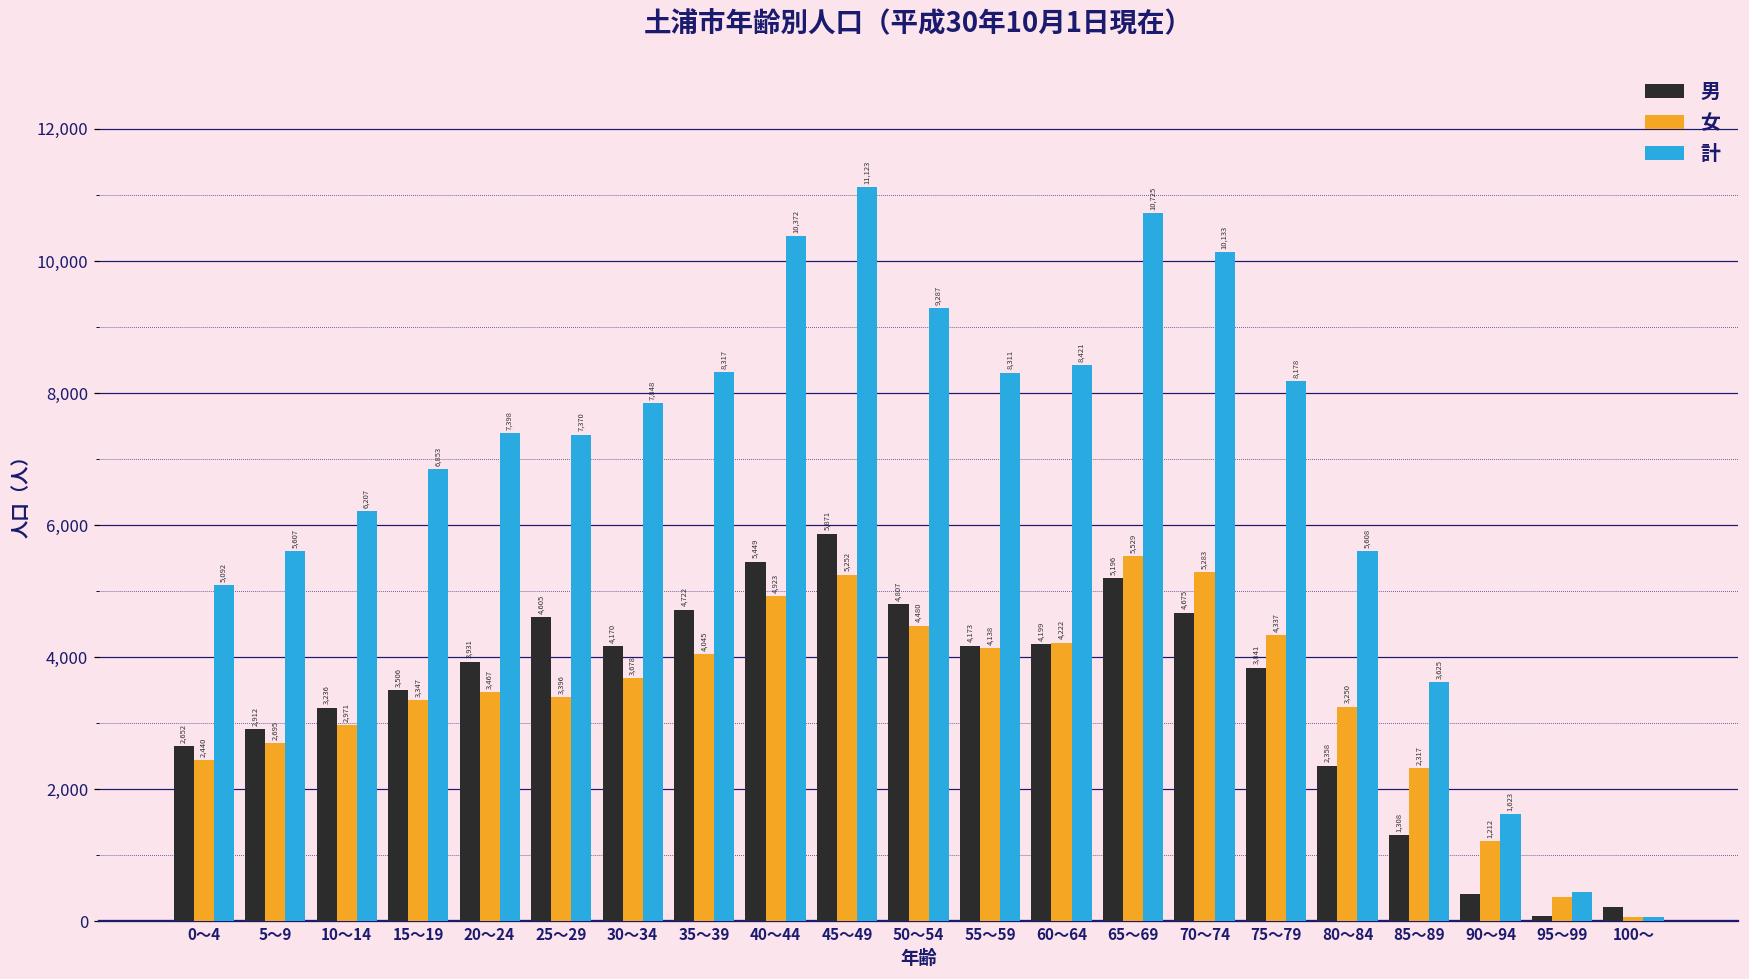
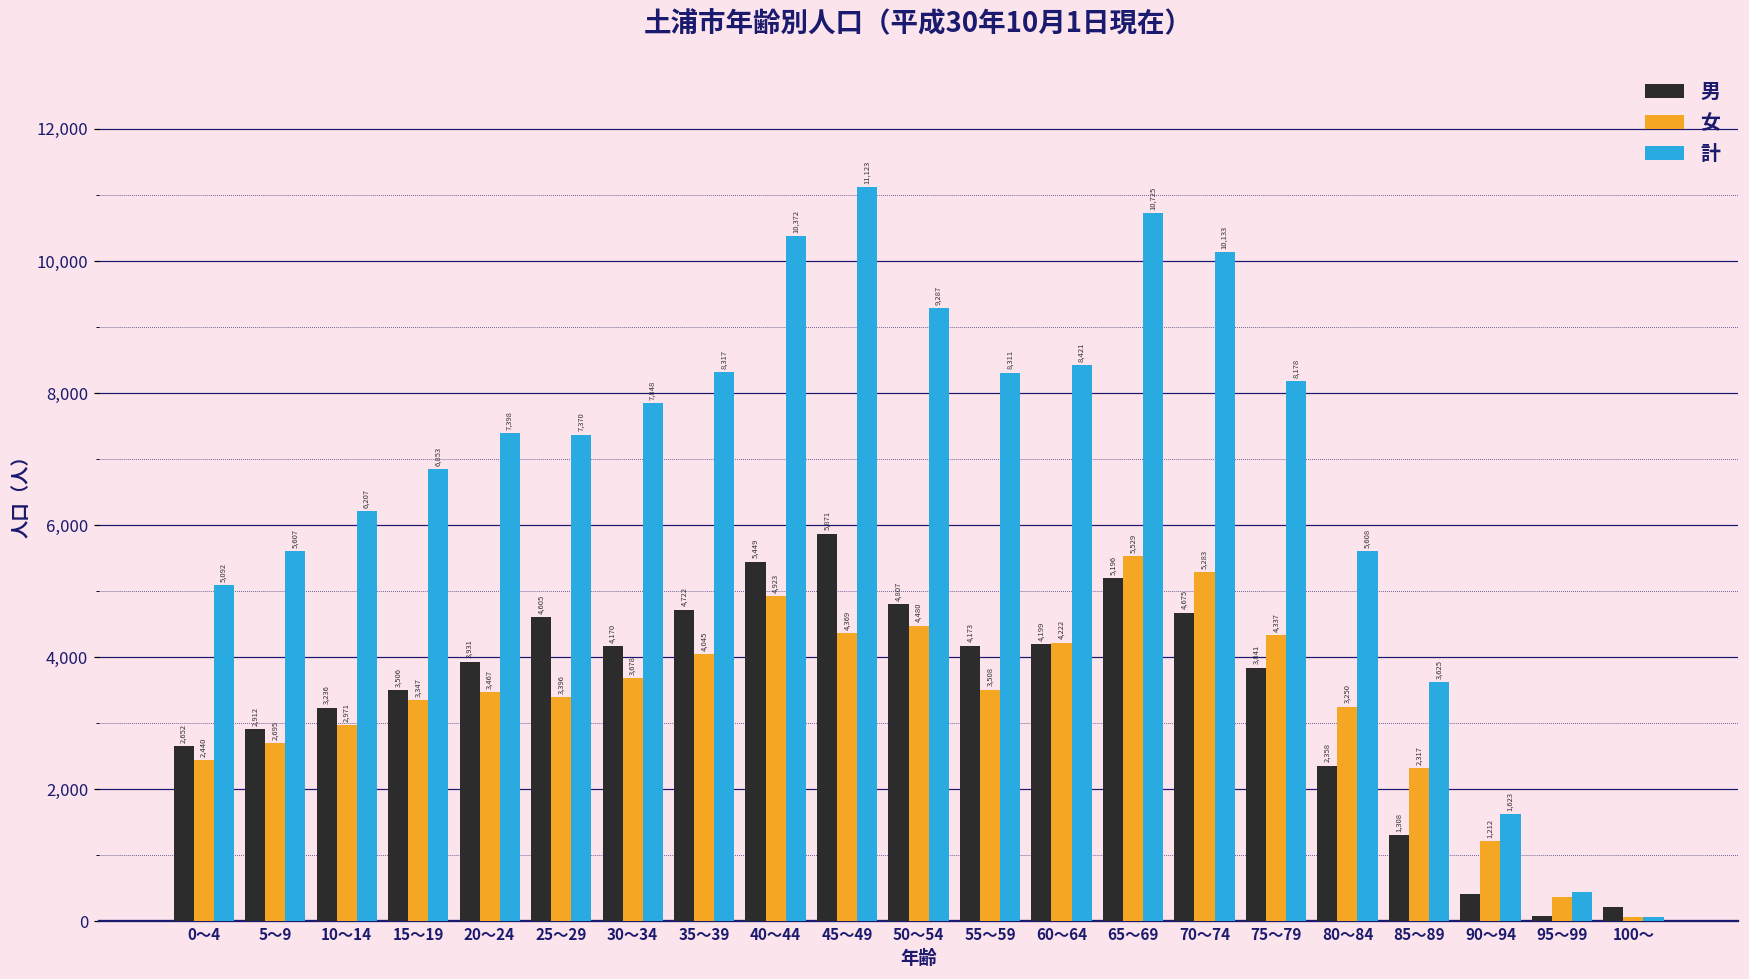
女, 45～49: 5,252 -> 4,369
女, 55～59: 4,138 -> 3,508
